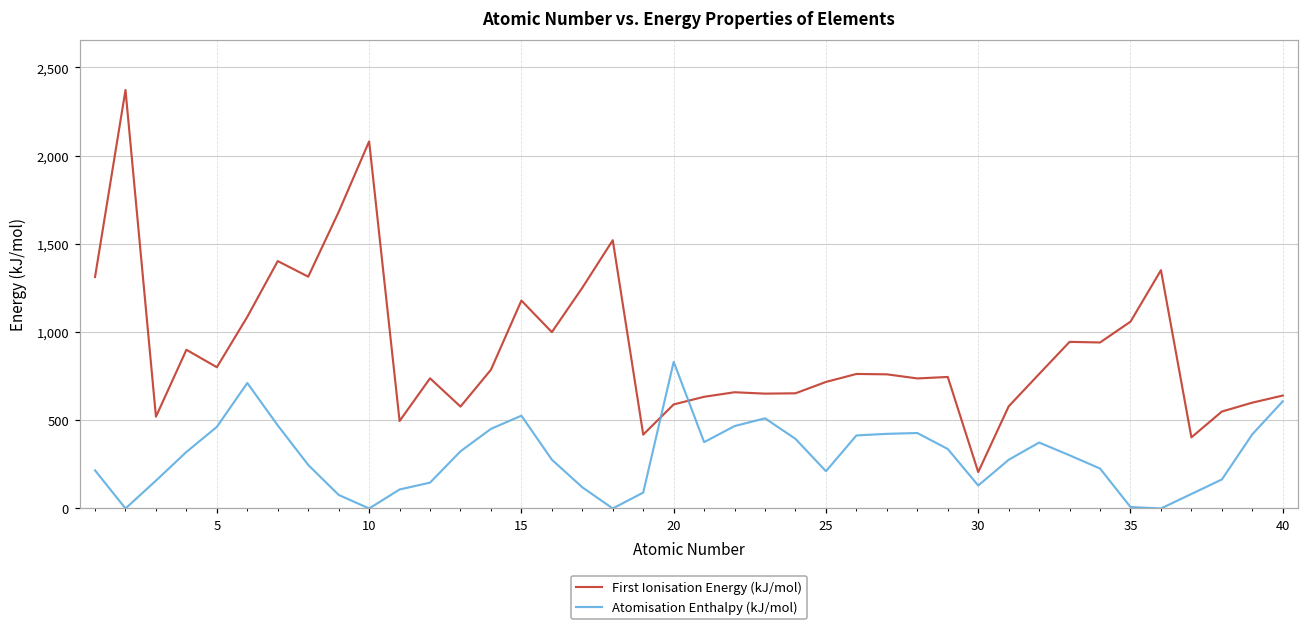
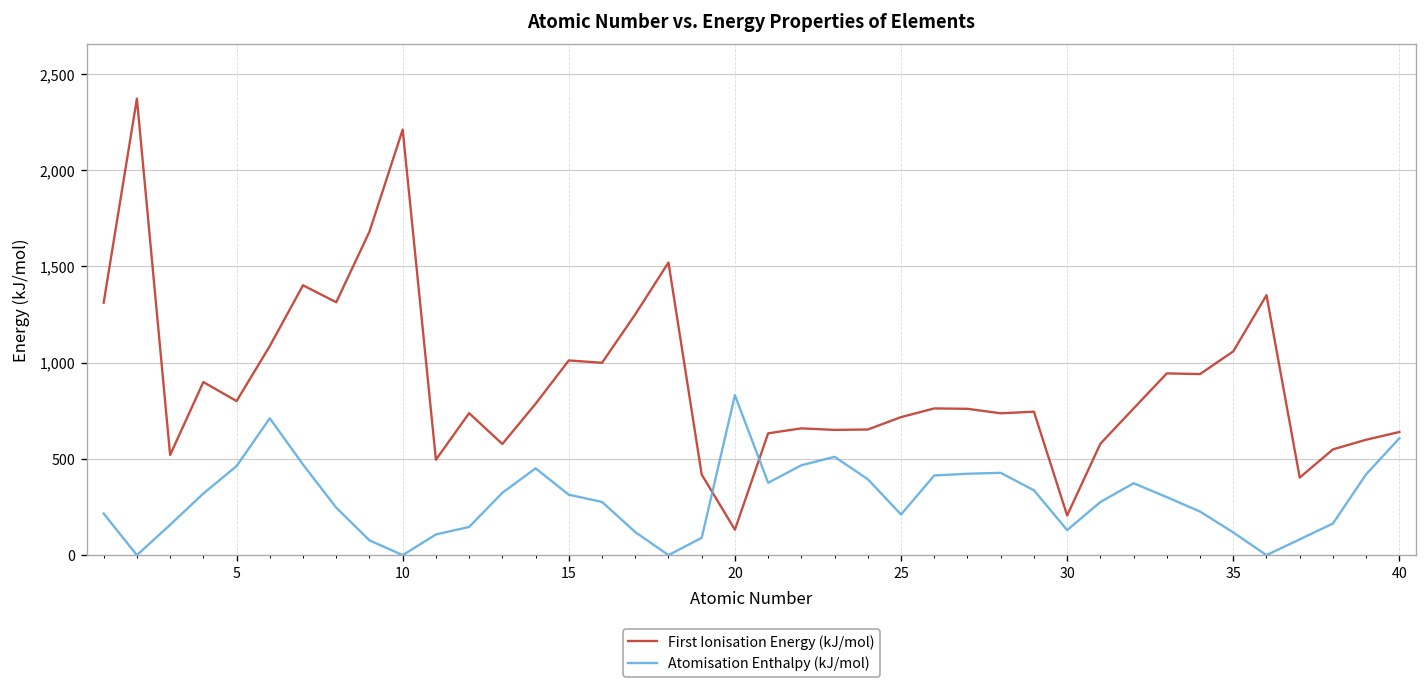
First Ionisation Energy (kJ/mol), 10: 2,080 -> 2,210
First Ionisation Energy (kJ/mol), 15: 1,180 -> 1,010
Atomisation Enthalpy (kJ/mol), 15: 530 -> 310
First Ionisation Energy (kJ/mol), 20: 590 -> 130
Atomisation Enthalpy (kJ/mol), 35: 10 -> 120
